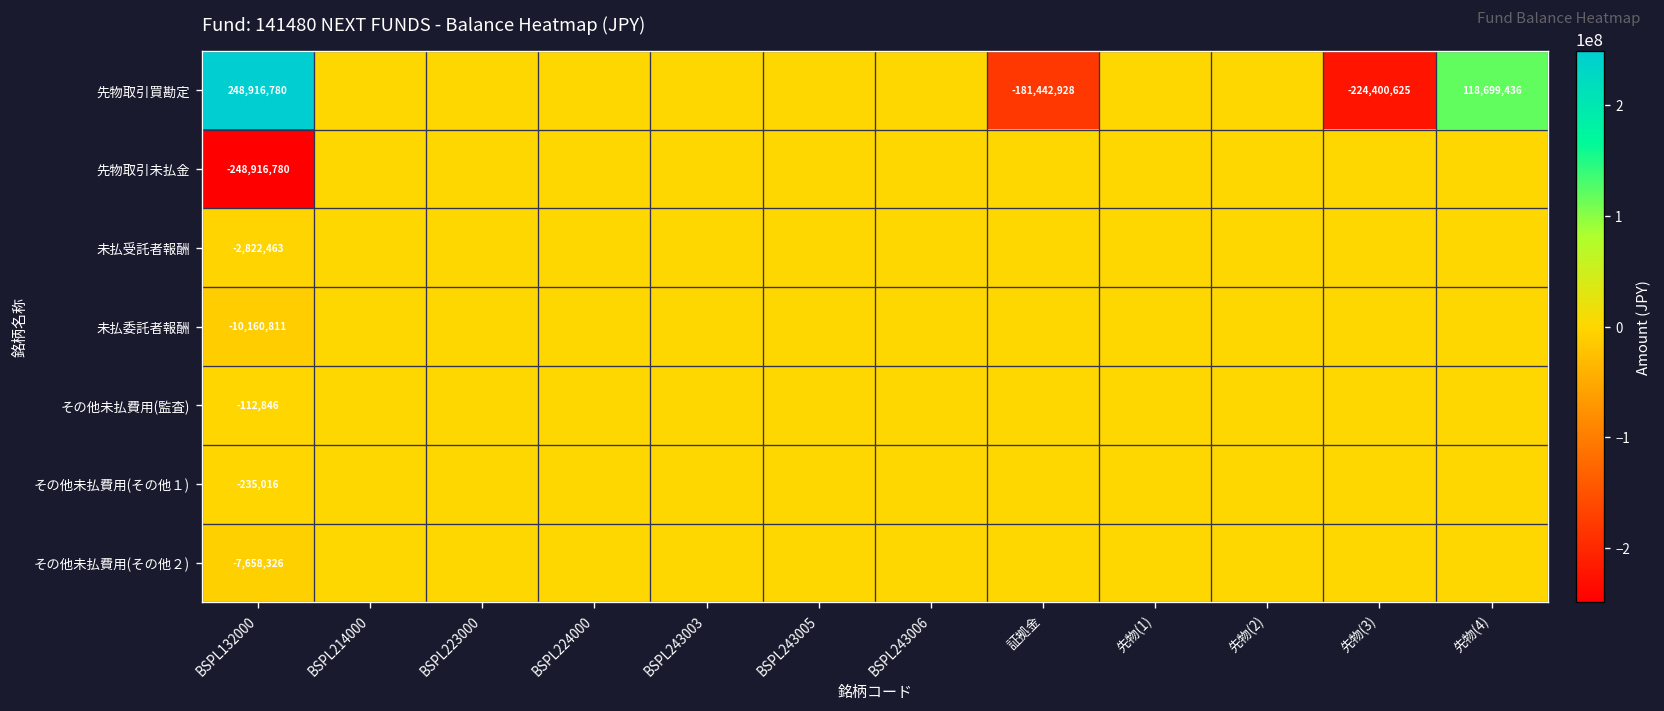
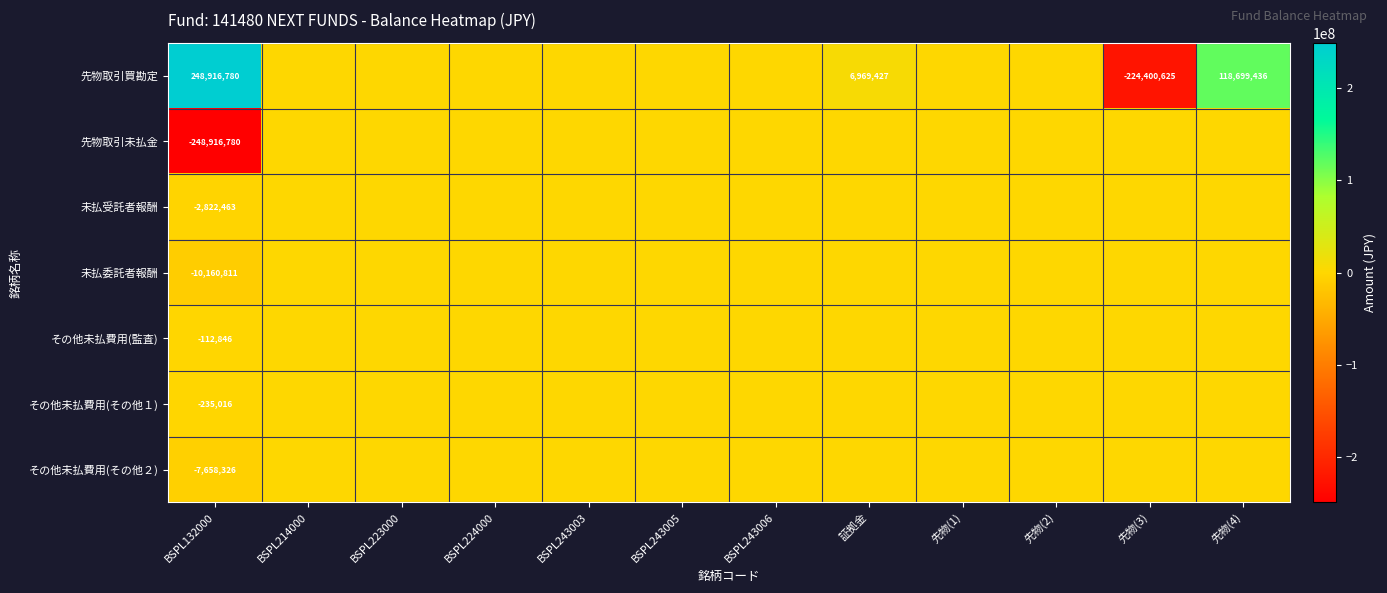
先物取引買勘定, 証拠金: -181,442,928 -> 6,969,427
